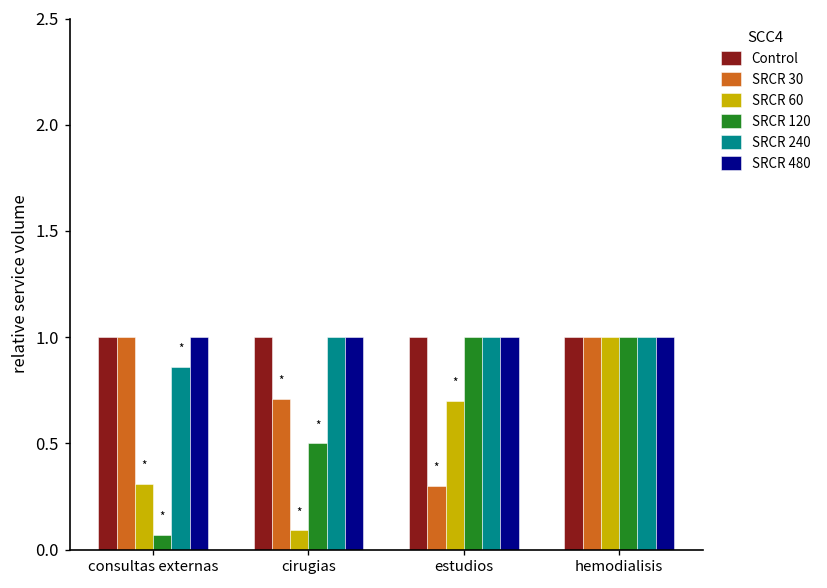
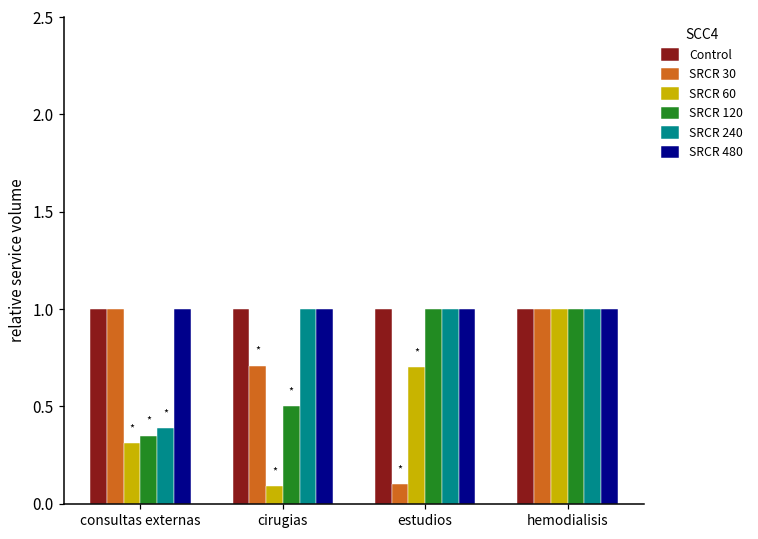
SRCR 120, consultas externas: 0.07 -> 0.35
SRCR 240, consultas externas: 0.86 -> 0.39
SRCR 30, estudios: 0.3 -> 0.1
